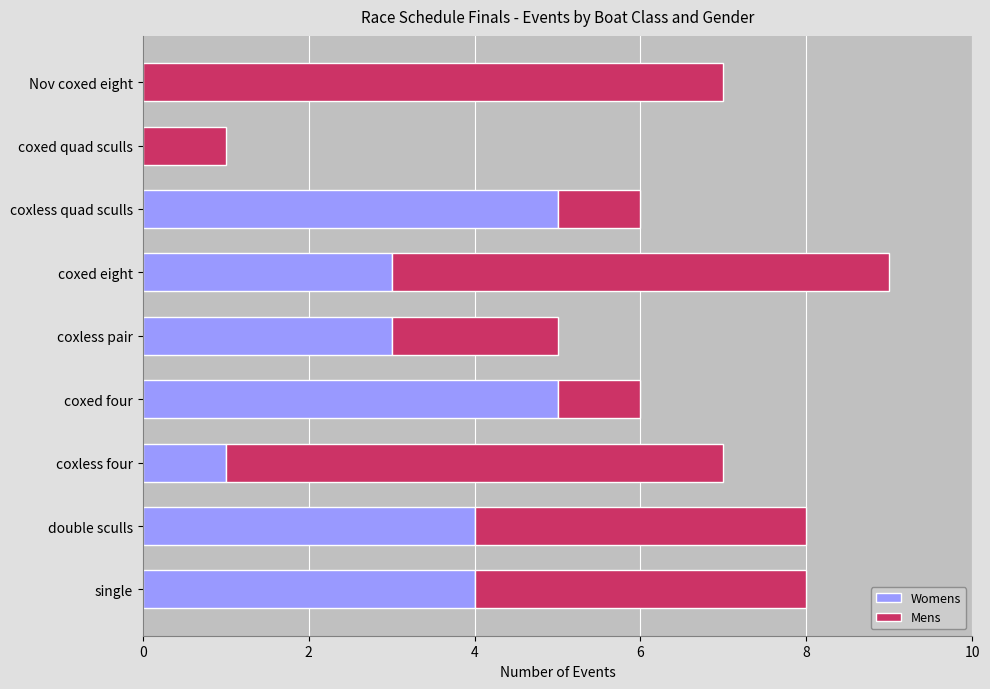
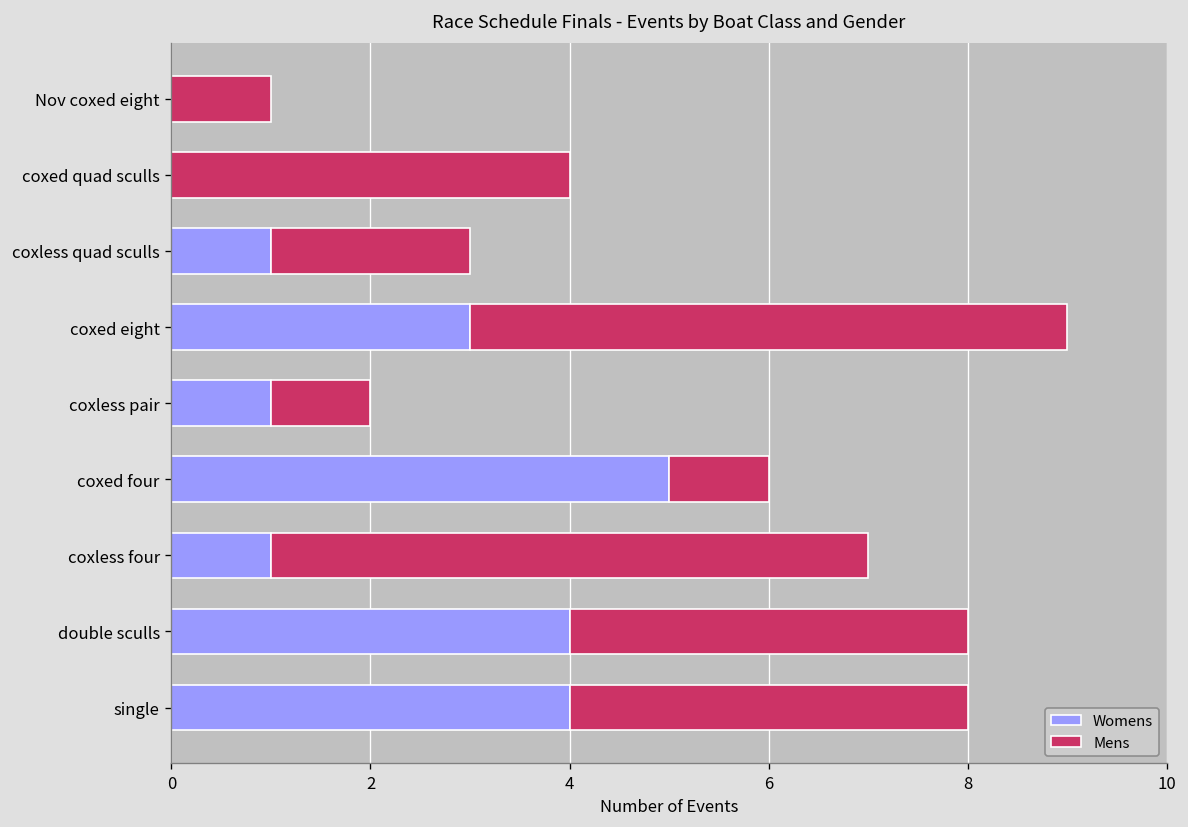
Mens, Nov coxed eight: 7 -> 1
Mens, coxed quad sculls: 1 -> 4
Womens, coxless quad sculls: 5 -> 1
Mens, coxless quad sculls: 1 -> 2
Womens, coxless pair: 3 -> 1
Mens, coxless pair: 2 -> 1
